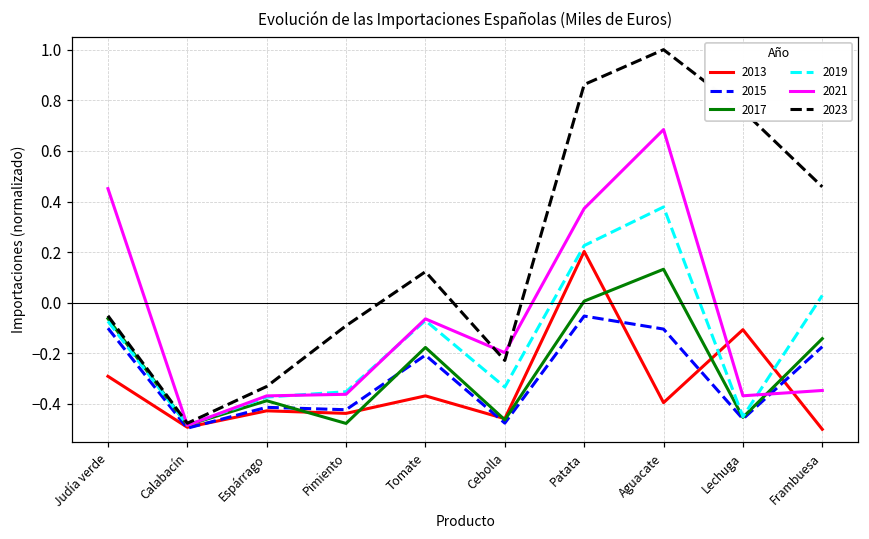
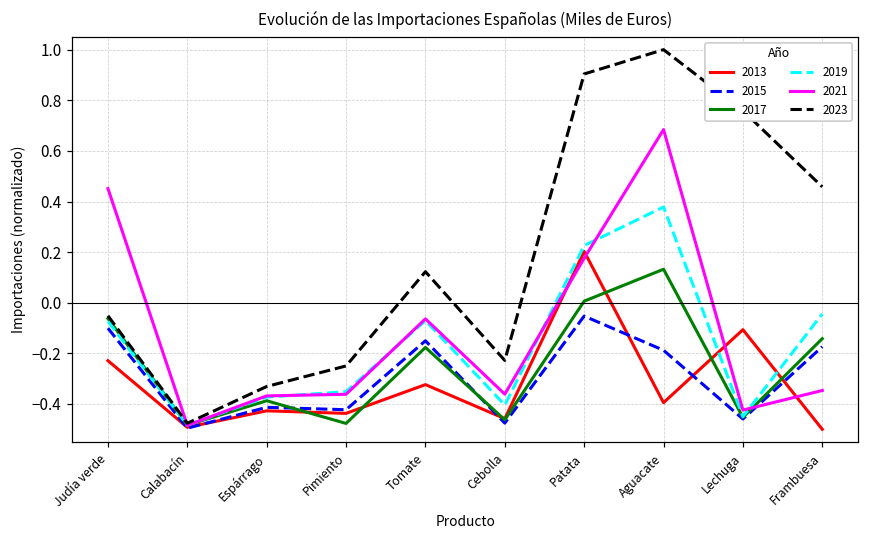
2013, Judía verde: -0.29 -> -0.23
2023, Pimiento: -0.09 -> -0.25
2013, Tomate: -0.37 -> -0.32
2015, Tomate: -0.21 -> -0.15
2019, Cebolla: -0.33 -> -0.40
2021, Cebolla: -0.20 -> -0.36
2021, Patata: 0.37 -> 0.18
2023, Patata: 0.86 -> 0.90
2015, Aguacate: -0.10 -> -0.19
2021, Lechuga: -0.37 -> -0.42
2019, Frambuesa: 0.03 -> -0.04
